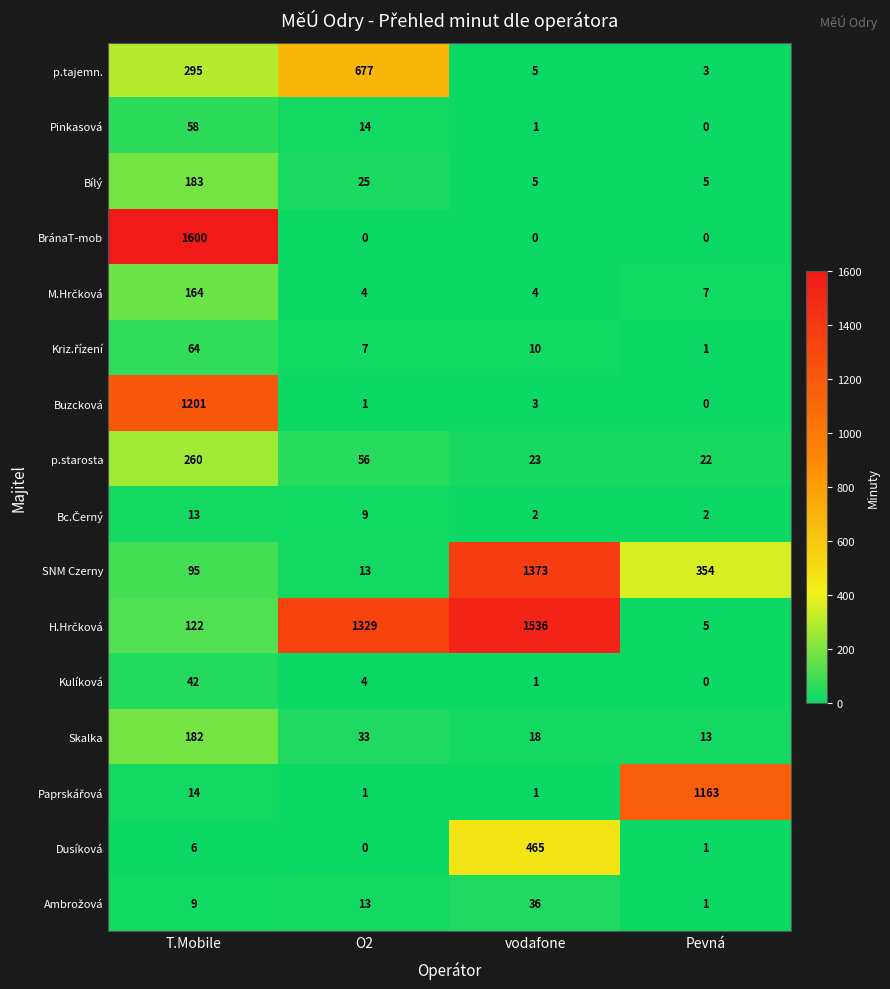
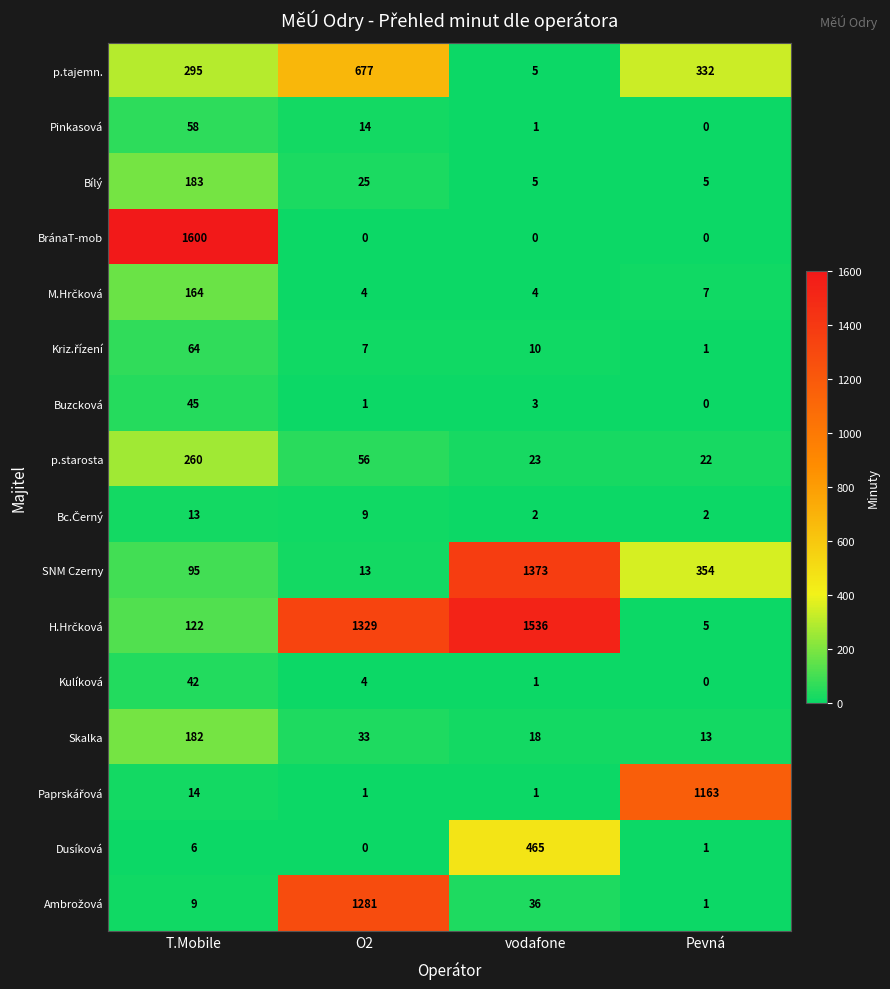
p.tajemn., Pevná: 3 -> 332
Buzcková, T.Mobile: 1201 -> 45
Ambrožová, O2: 13 -> 1281
